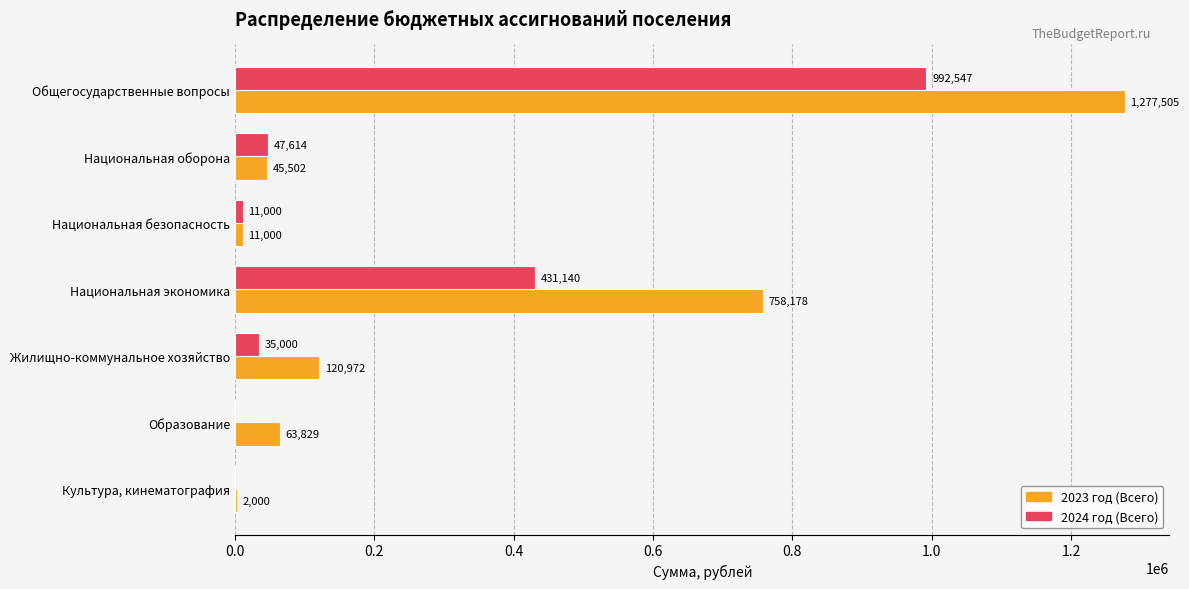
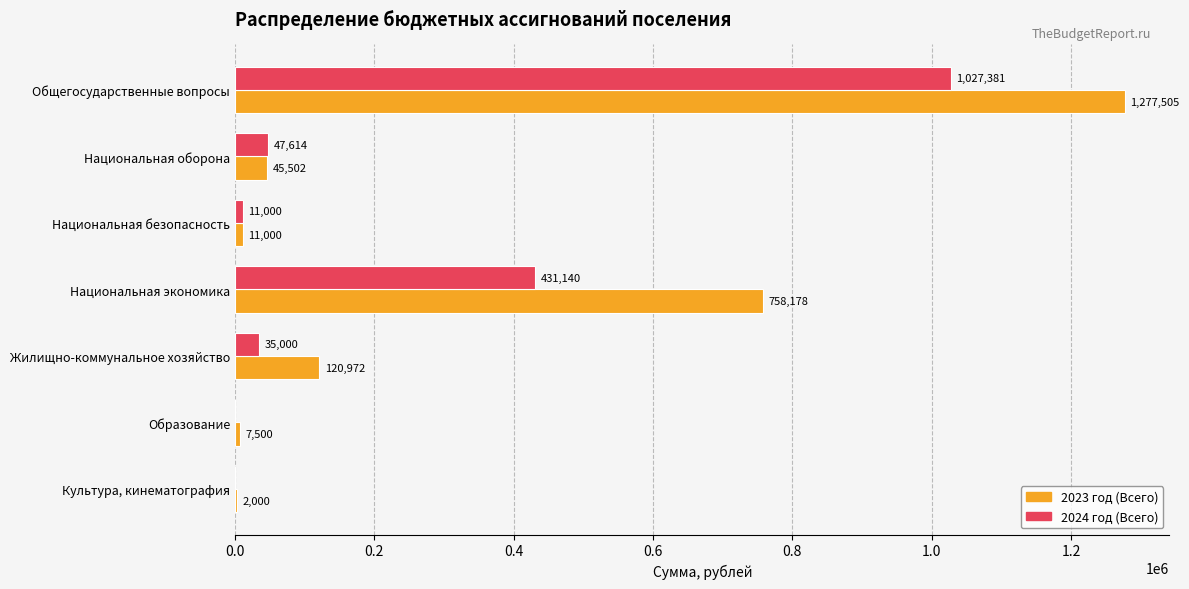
2024 год (Всего), Общегосударственные вопросы: 992,547 -> 1,027,381
2023 год (Всего), Образование: 63,829 -> 7,500
